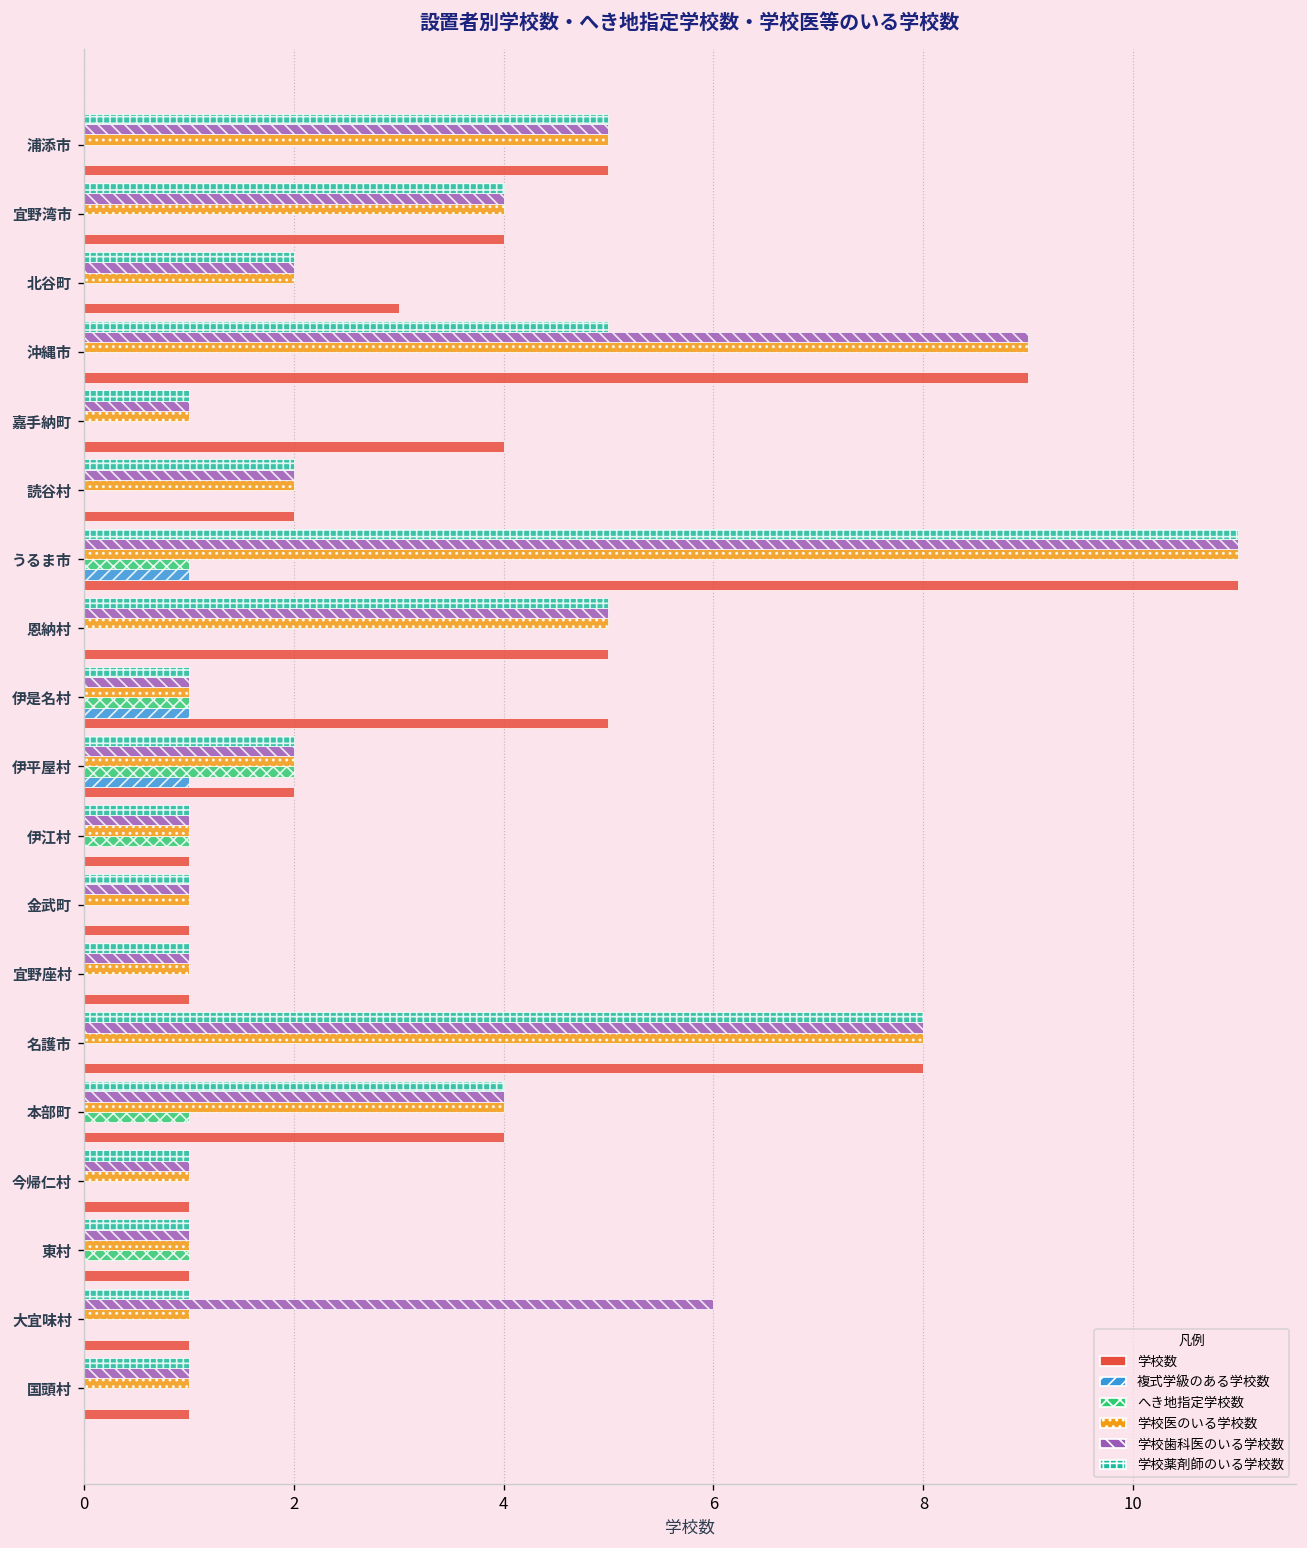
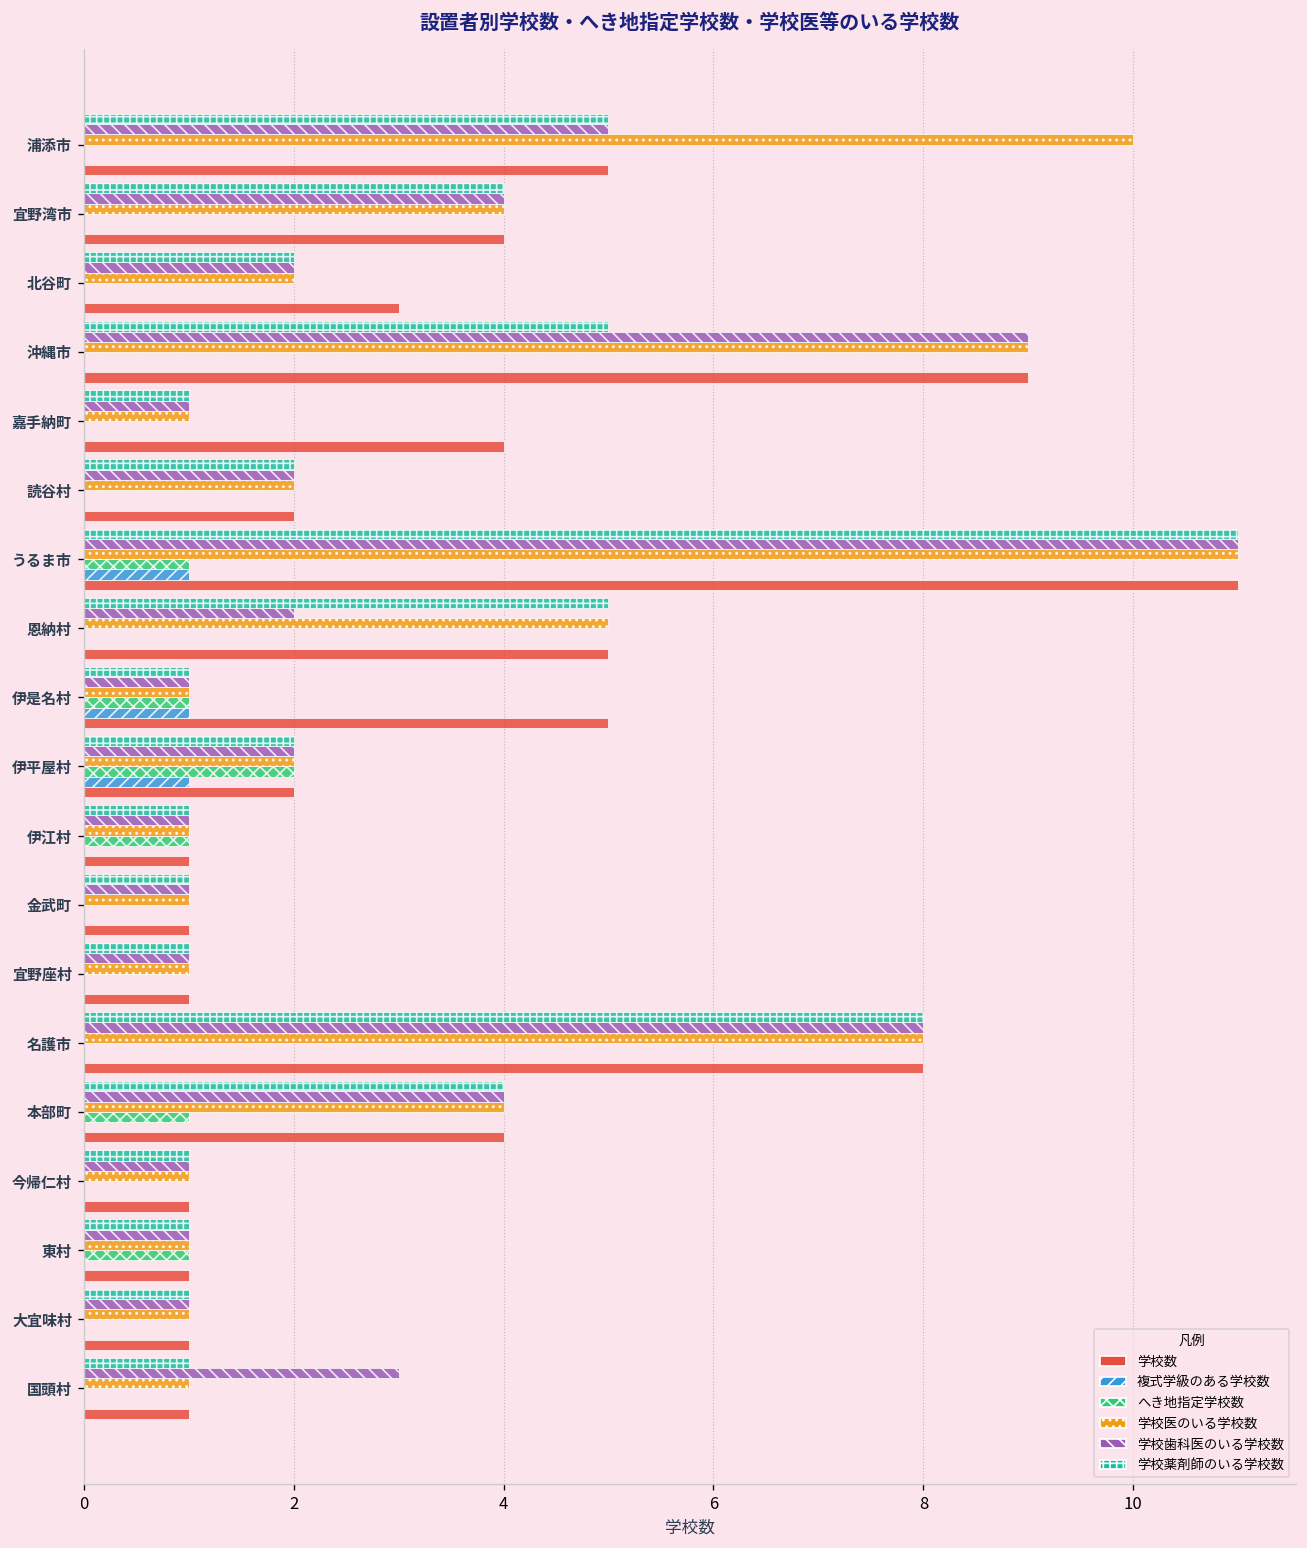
学校医のいる学校数, 浦添市: 5 -> 10
学校歯科医のいる学校数, 恩納村: 5 -> 2
学校歯科医のいる学校数, 大宜味村: 6 -> 1
学校歯科医のいる学校数, 国頭村: 1 -> 3
